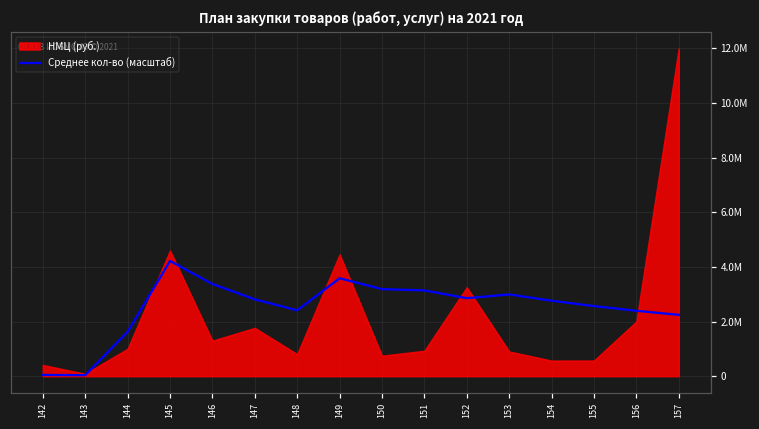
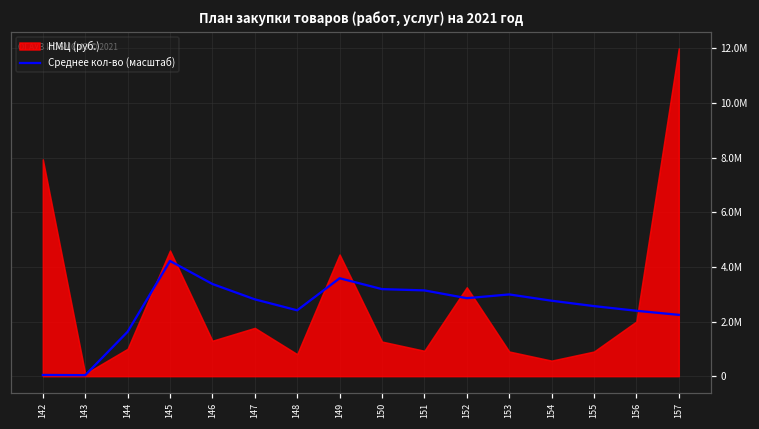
НМЦ (руб.), 142: 400000 -> 7900000
НМЦ (руб.), 150: 700000 -> 1300000
НМЦ (руб.), 155: 600000 -> 900000
